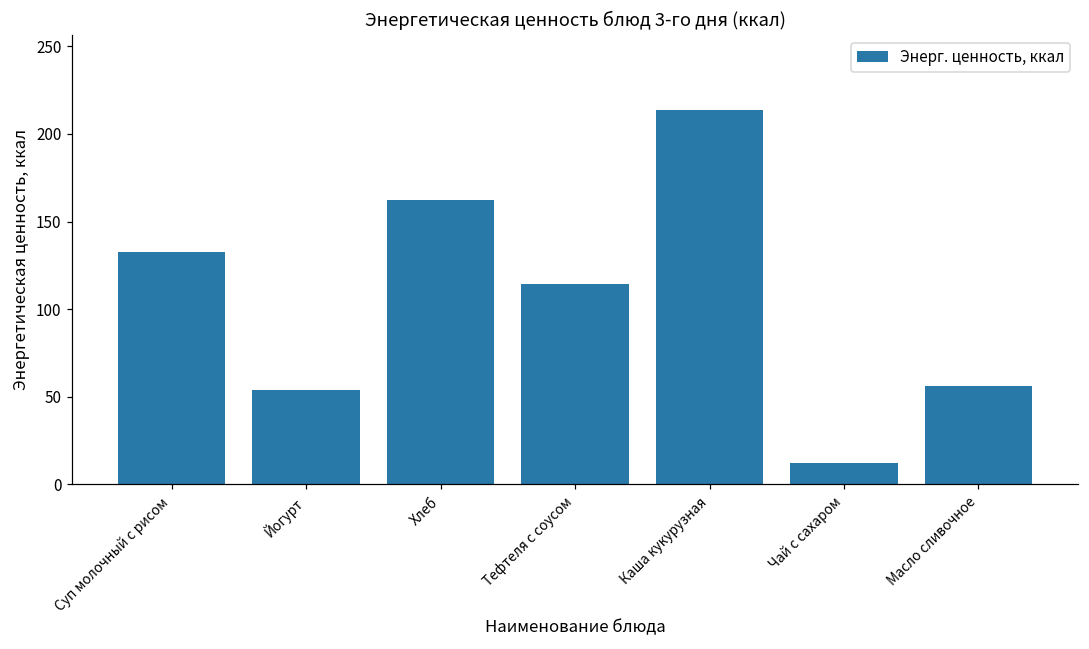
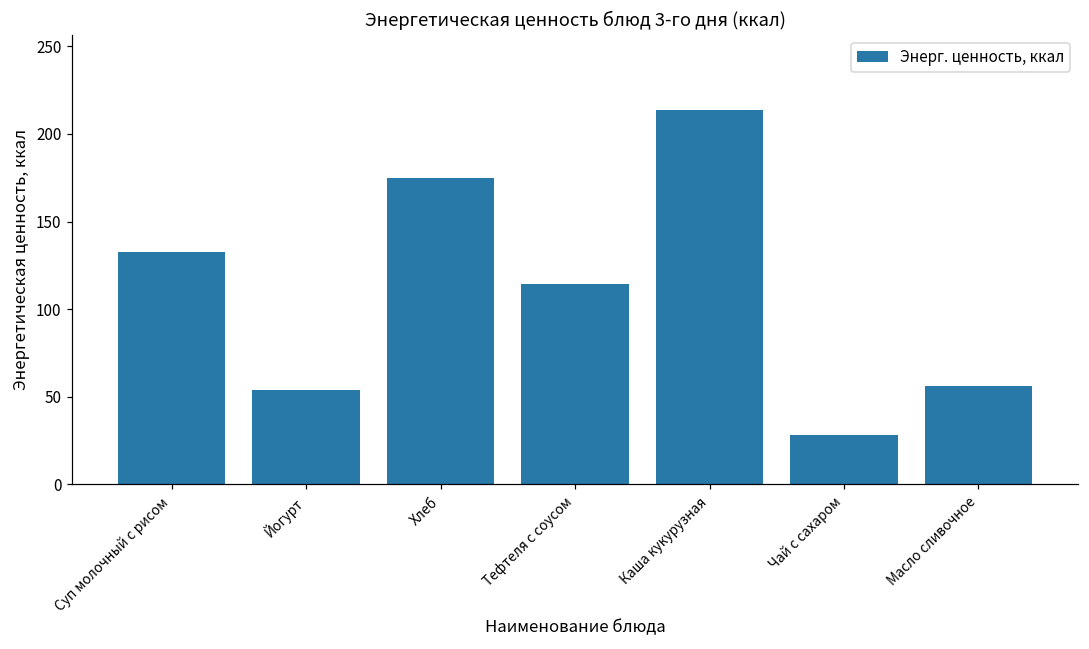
Хлеб: 162 -> 175
Чай с сахаром: 12 -> 28
